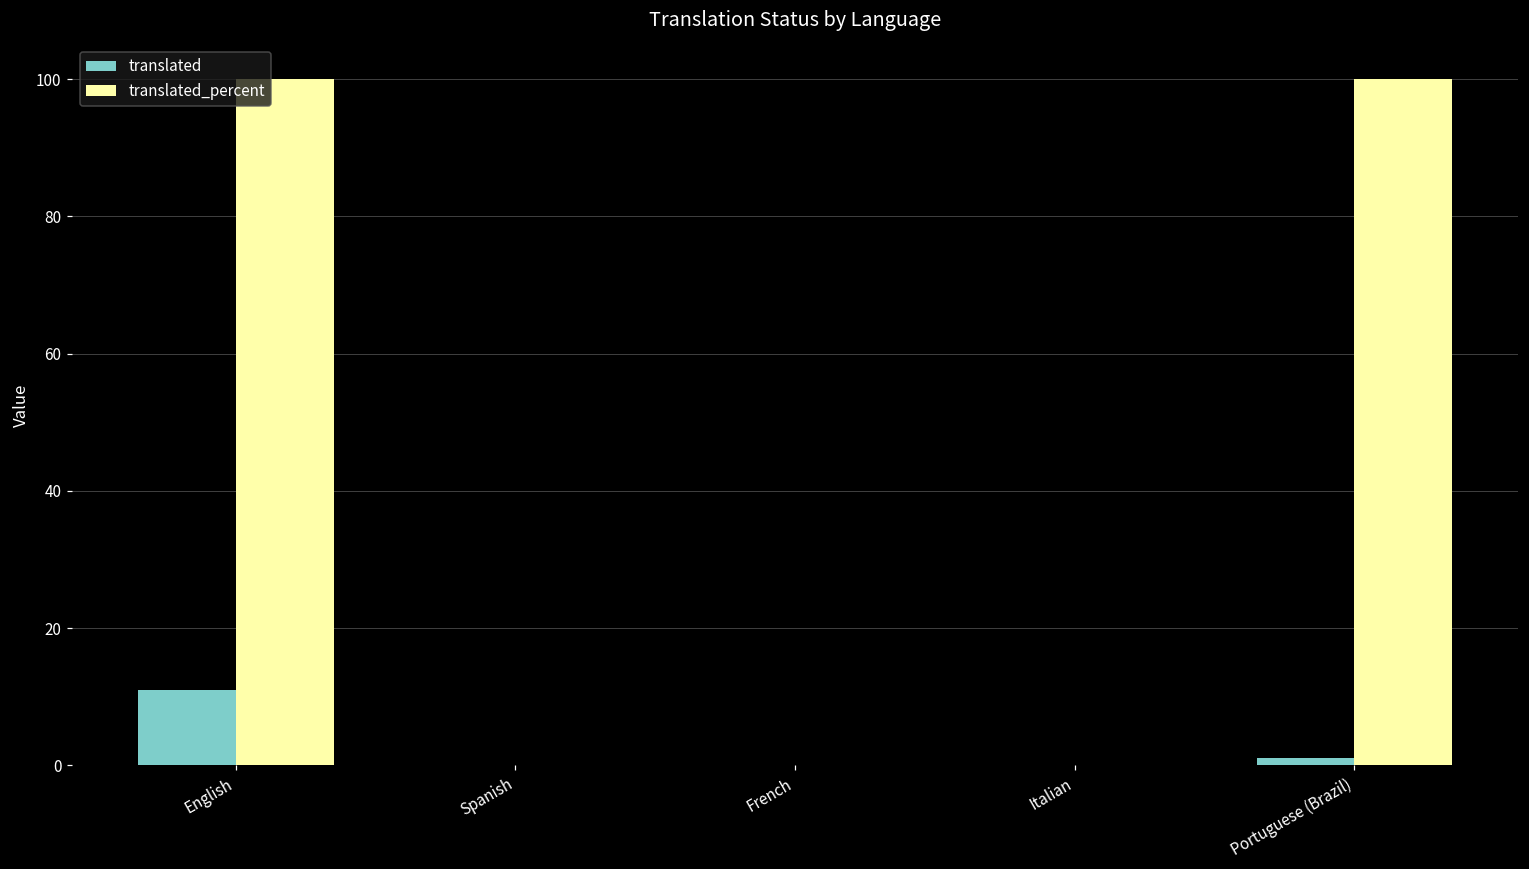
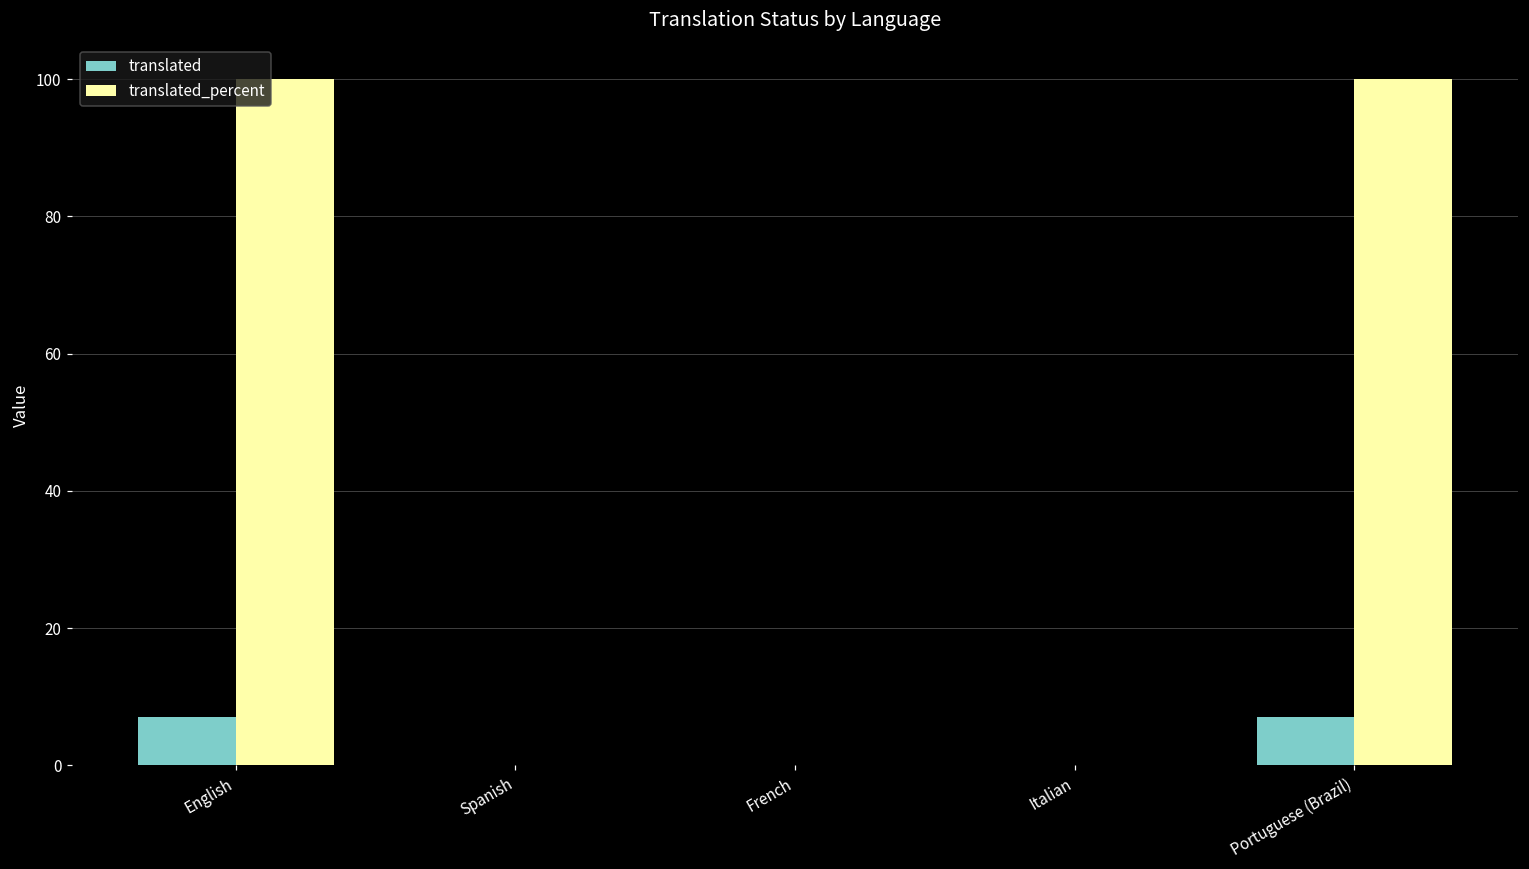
translated, English: 11 -> 7
translated, Portuguese (Brazil): 1 -> 7
